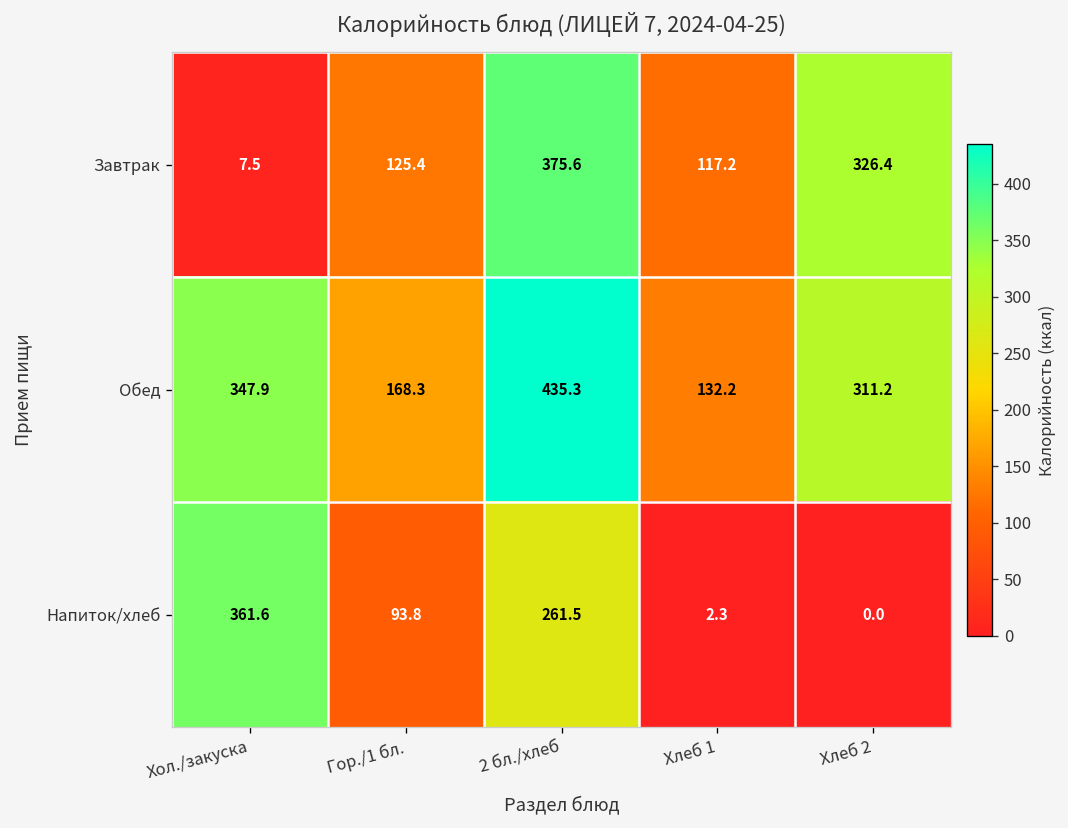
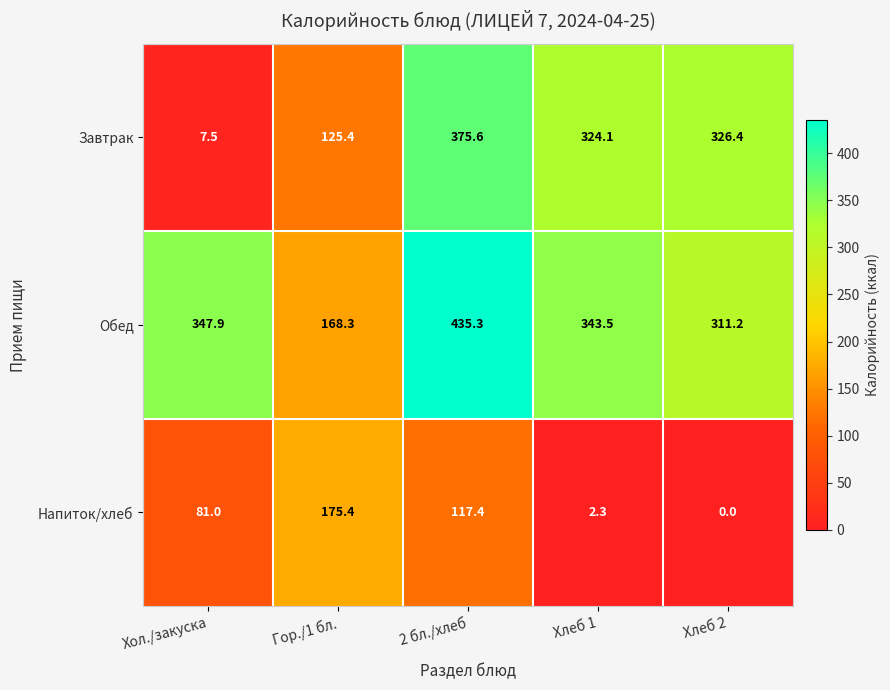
Завтрак, Хлеб 1: 117.2 -> 324.1
Обед, Хлеб 1: 132.2 -> 343.5
Напиток/хлеб, Хол./закуска: 361.6 -> 81.0
Напиток/хлеб, Гор./1 бл.: 93.8 -> 175.4
Напиток/хлеб, 2 бл./хлеб: 261.5 -> 117.4
